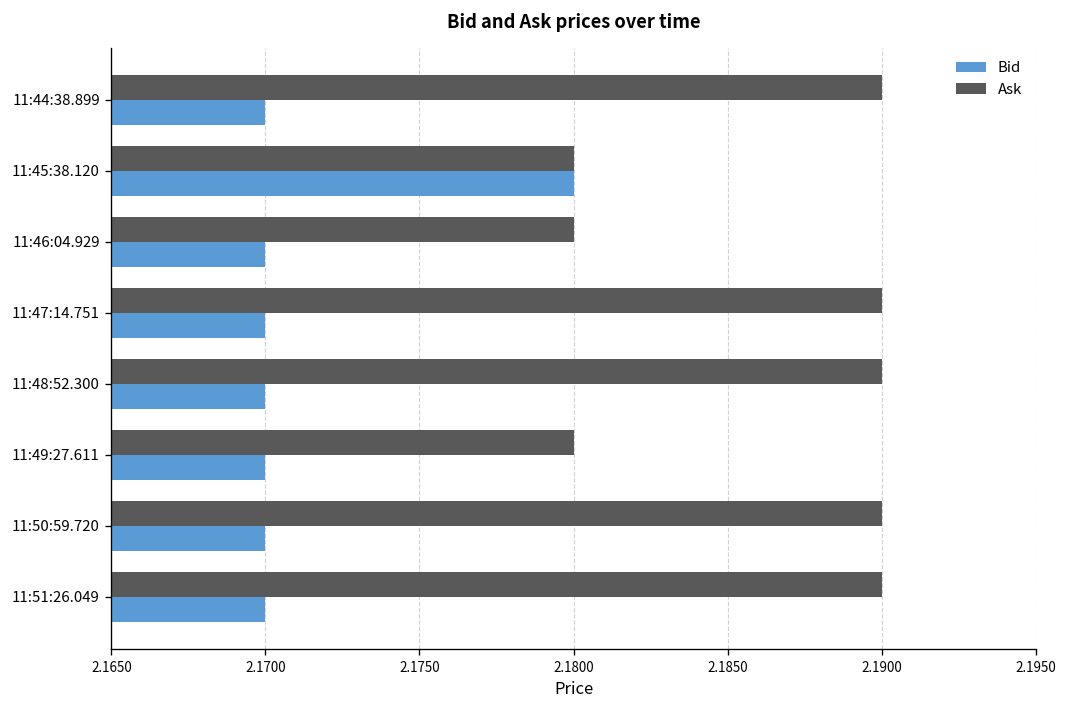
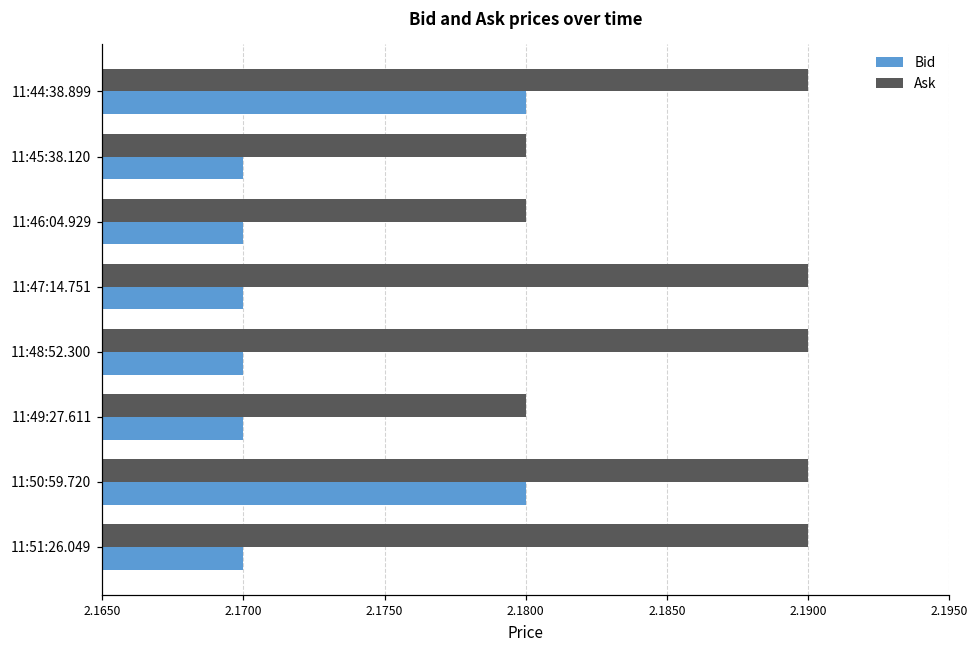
Bid, 11:44:38.899: 2.17 -> 2.18
Bid, 11:45:38.120: 2.18 -> 2.17
Bid, 11:50:59.720: 2.17 -> 2.18
